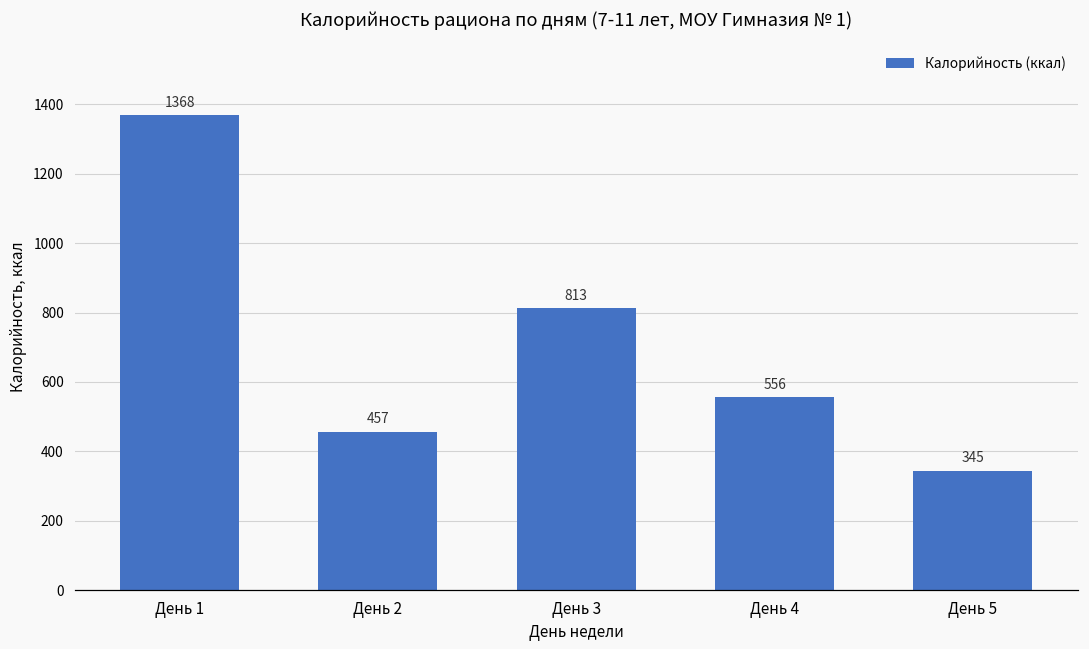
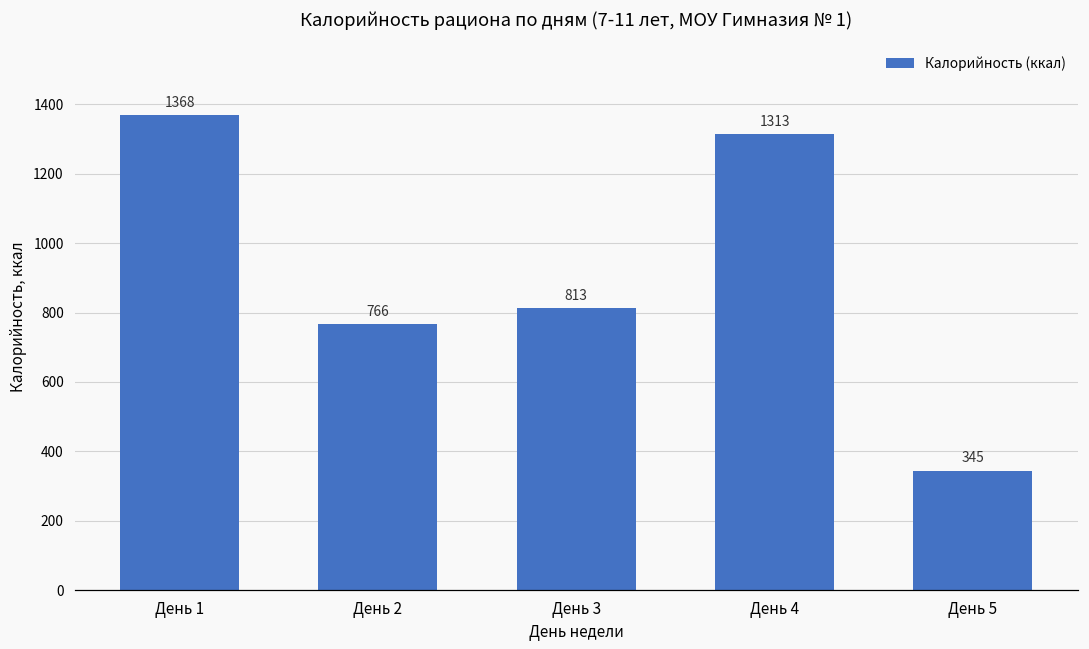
День 2: 457 -> 766
День 4: 556 -> 1313
